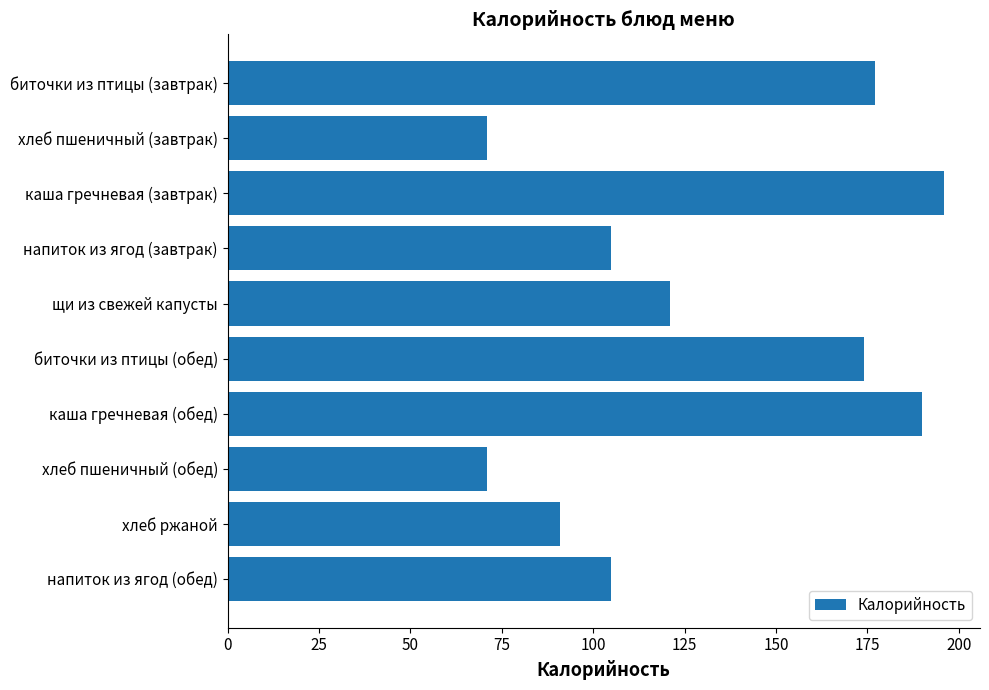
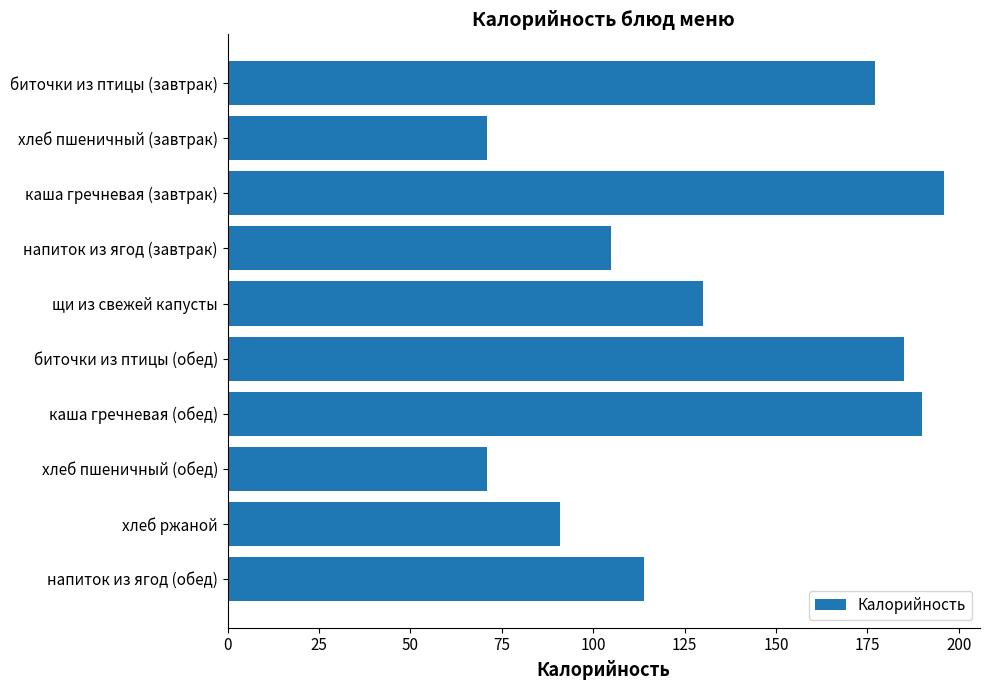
щи из свежей капусты: 121 -> 130
биточки из птицы (обед): 174 -> 185
напиток из ягод (обед): 105 -> 114
